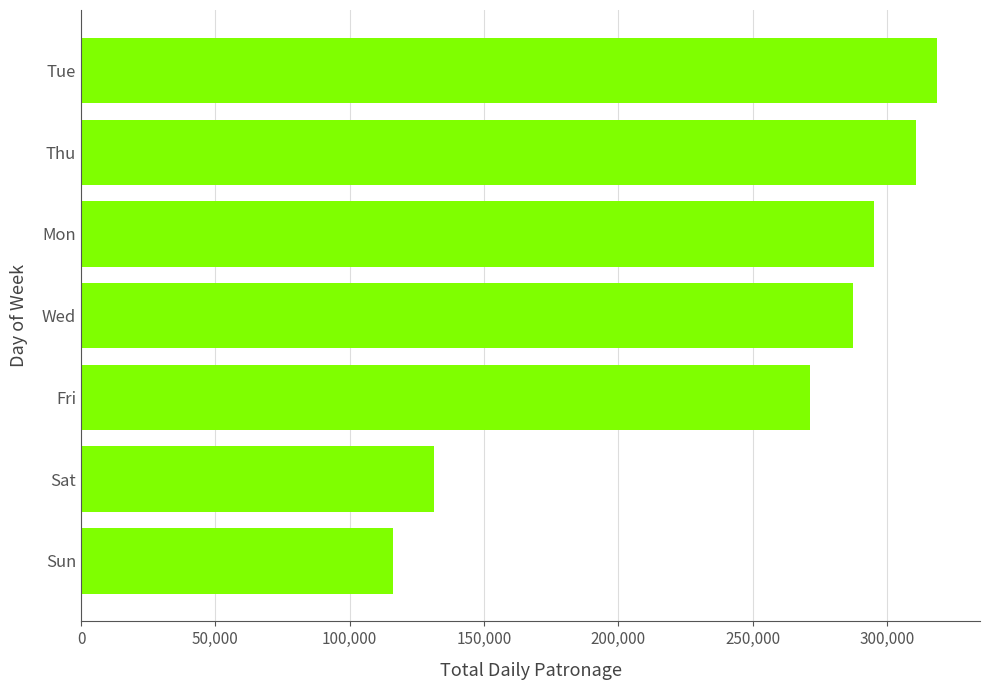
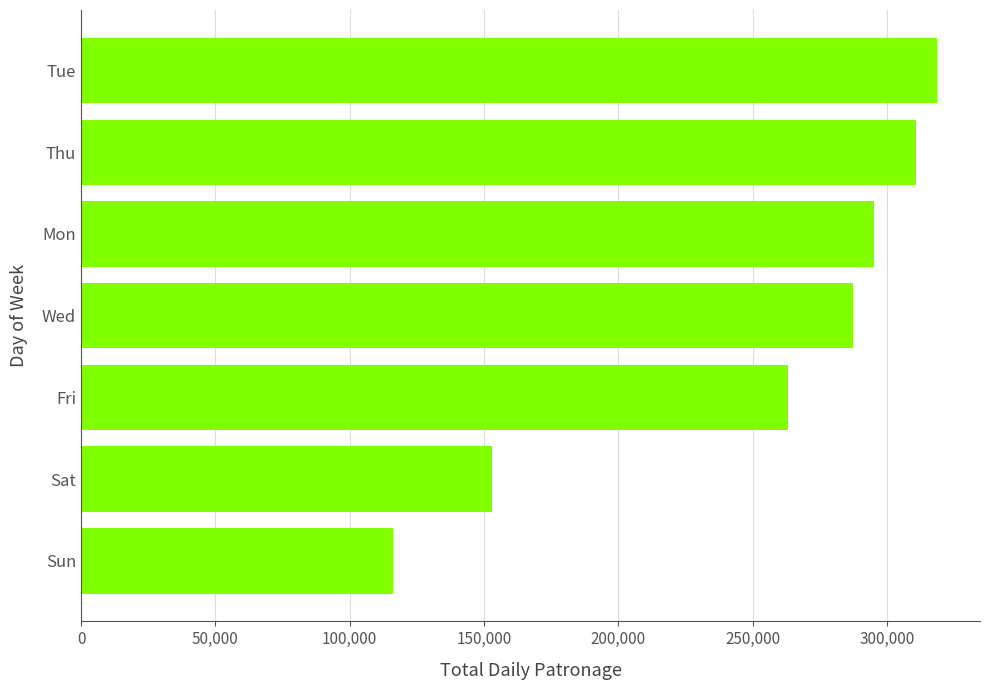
Fri: 271,000 -> 263,000
Sat: 131,000 -> 153,000
